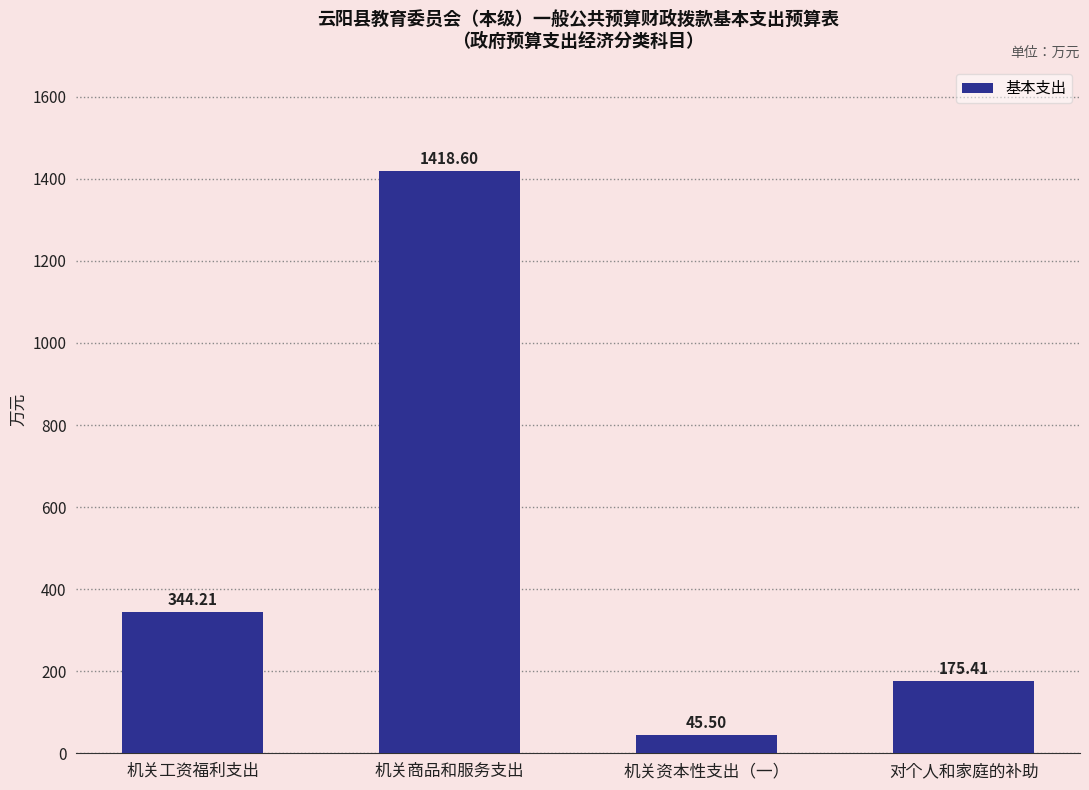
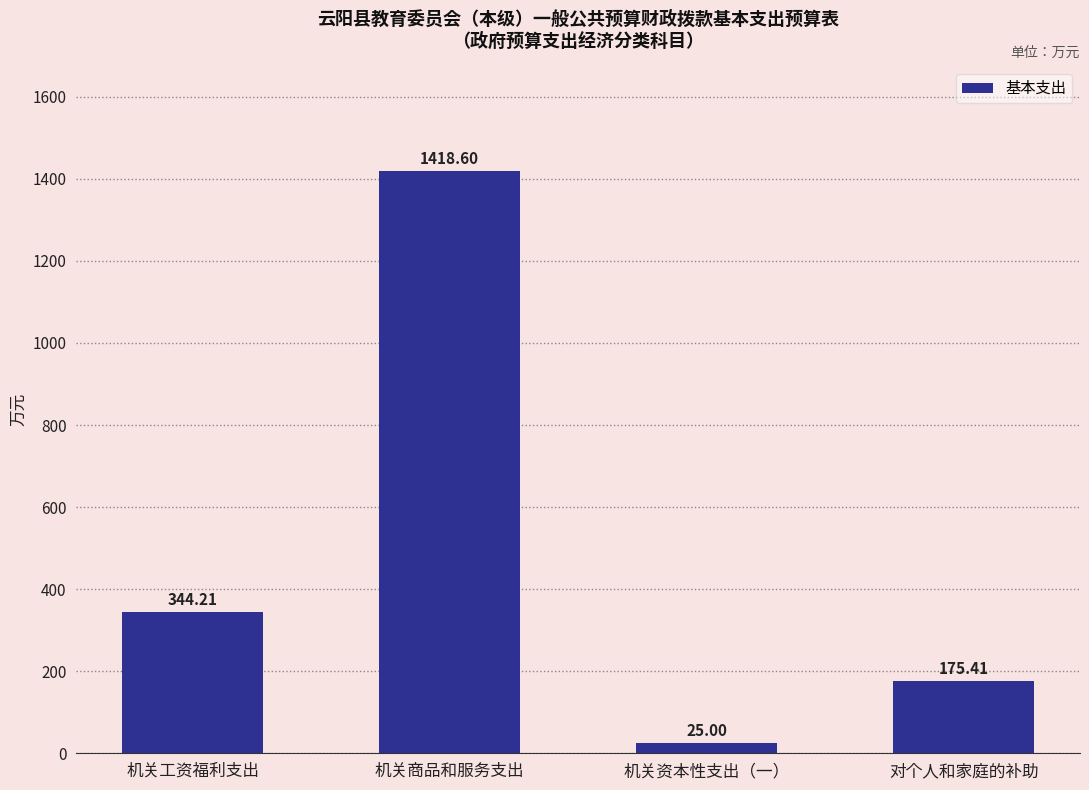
机关资本性支出（一）: 45.50 -> 25.00
